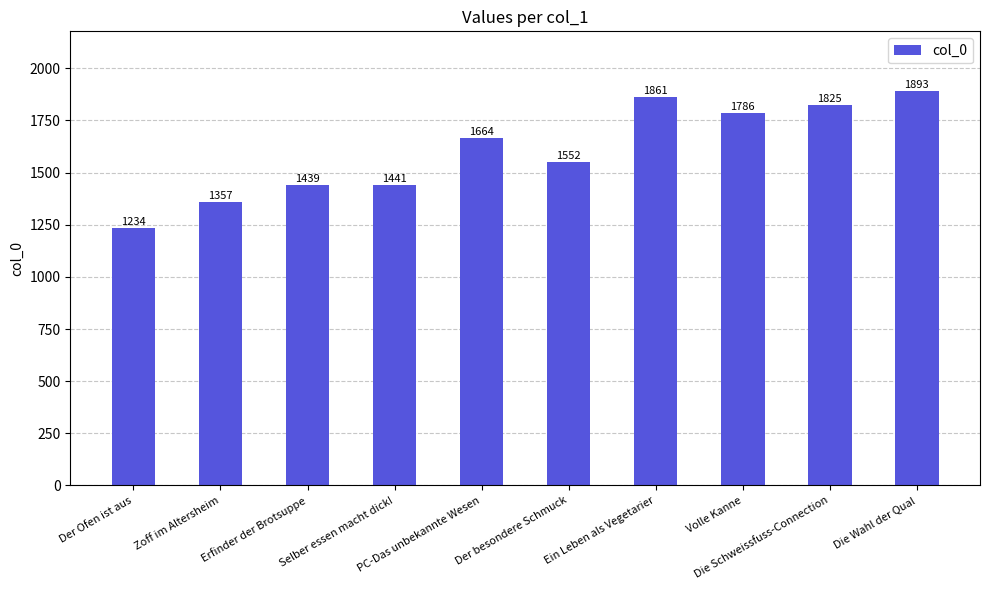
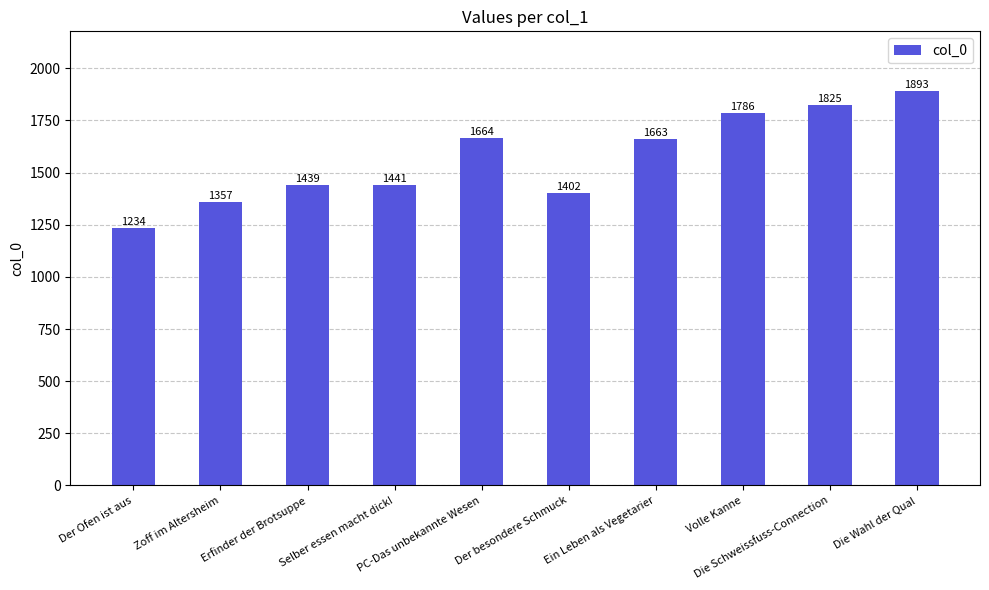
Der besondere Schmuck: 1552 -> 1402
Ein Leben als Vegetarier: 1861 -> 1663
